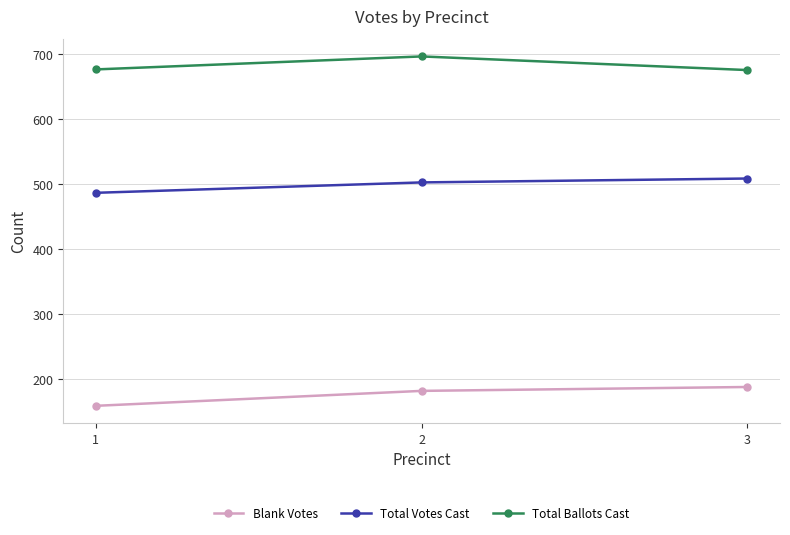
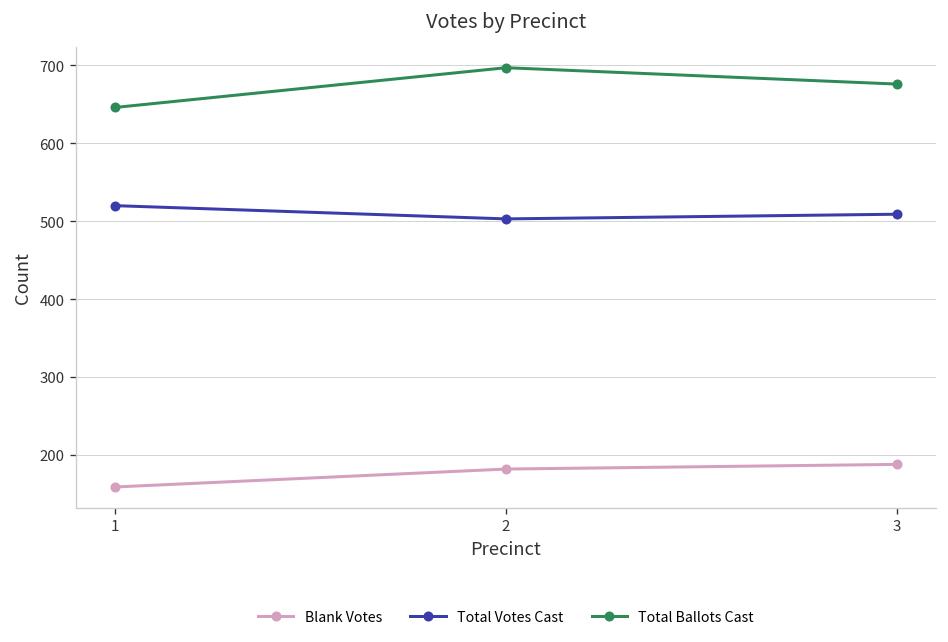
Total Votes Cast, 1: 490 -> 520
Total Ballots Cast, 1: 680 -> 650
